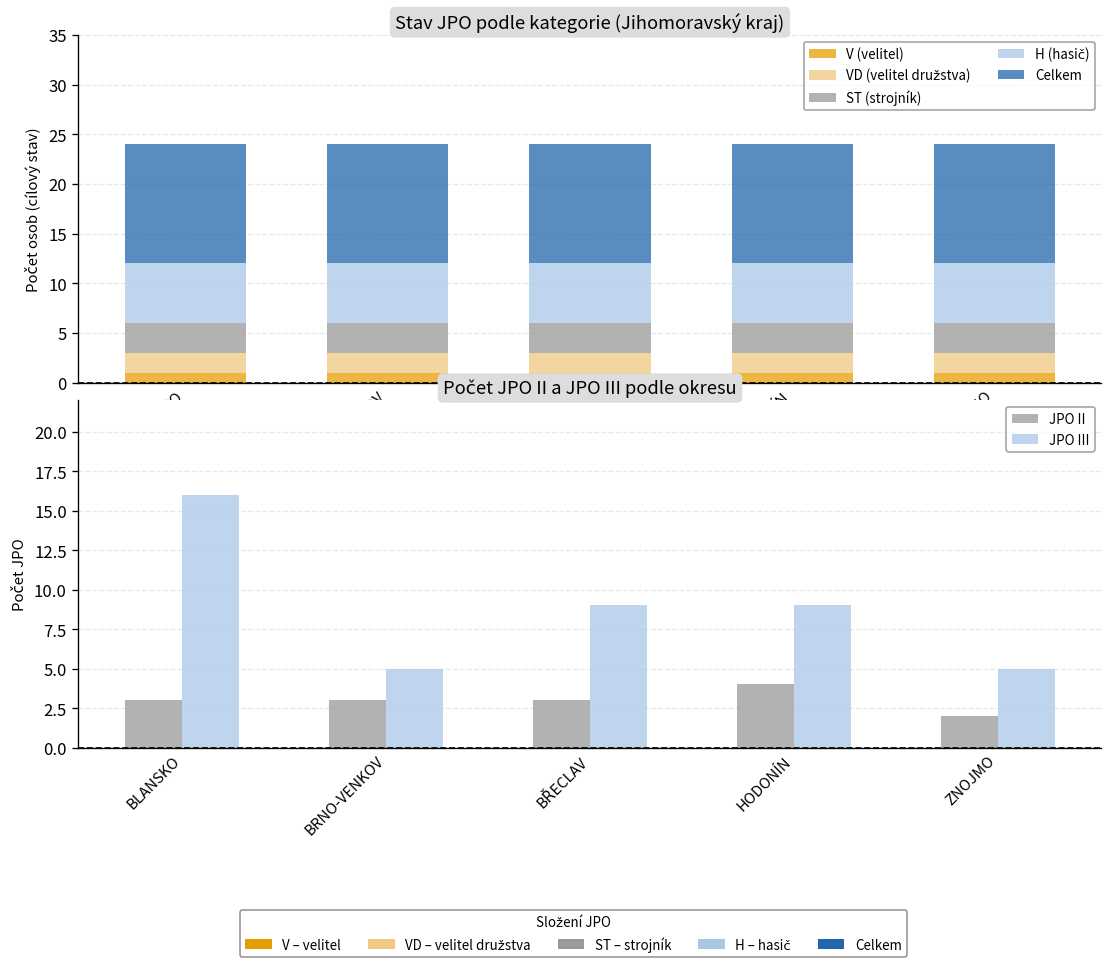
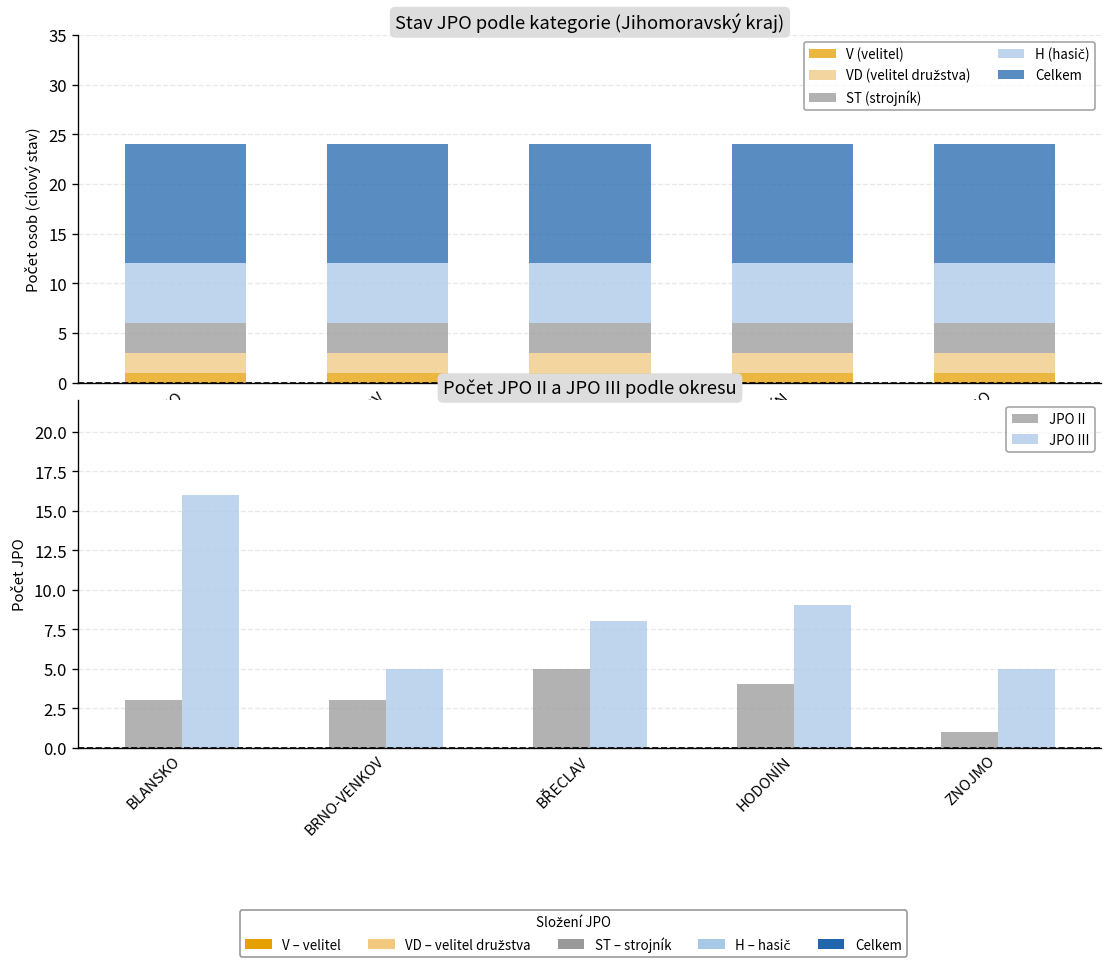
Počet JPO II a JPO III podle okresu, JPO II, BŘECLAV: 3 -> 5
Počet JPO II a JPO III podle okresu, JPO III, BŘECLAV: 9 -> 8
Počet JPO II a JPO III podle okresu, JPO II, ZNOJMO: 2 -> 1
